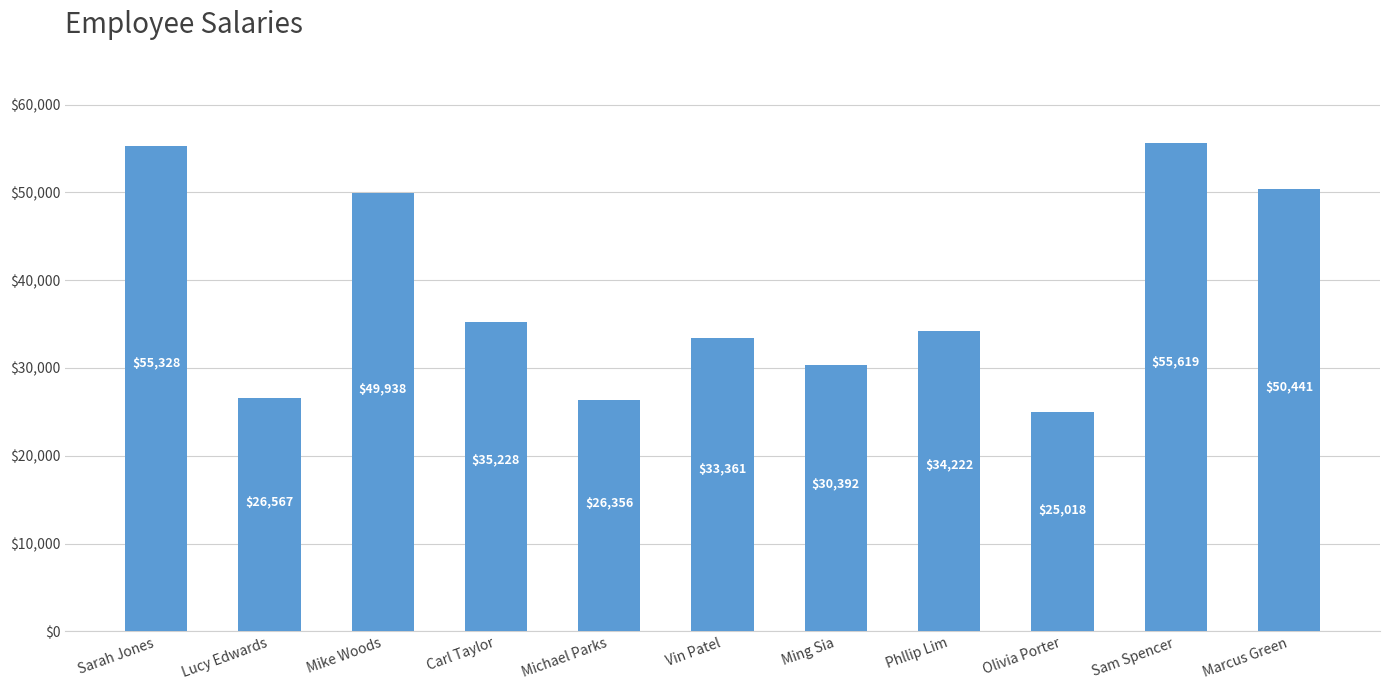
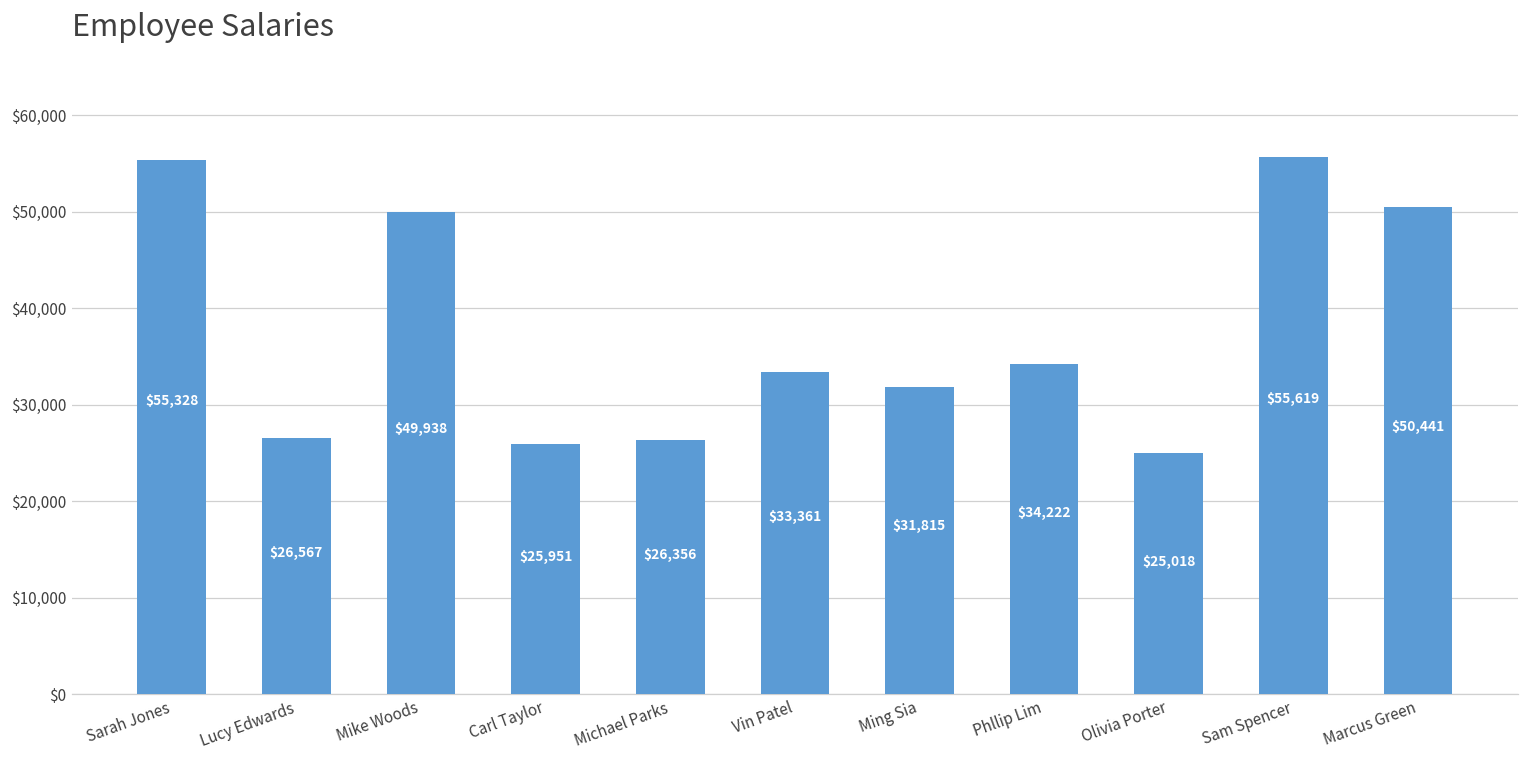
Carl Taylor: $35,228 -> $25,951
Ming Sia: $30,392 -> $31,815
